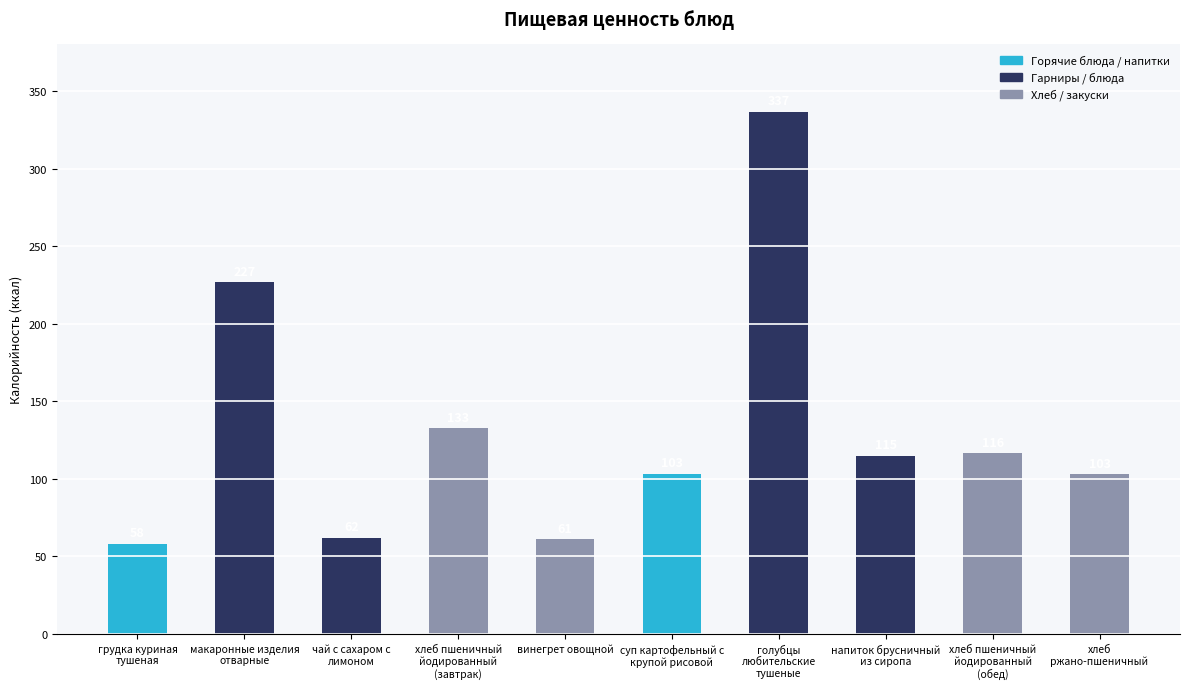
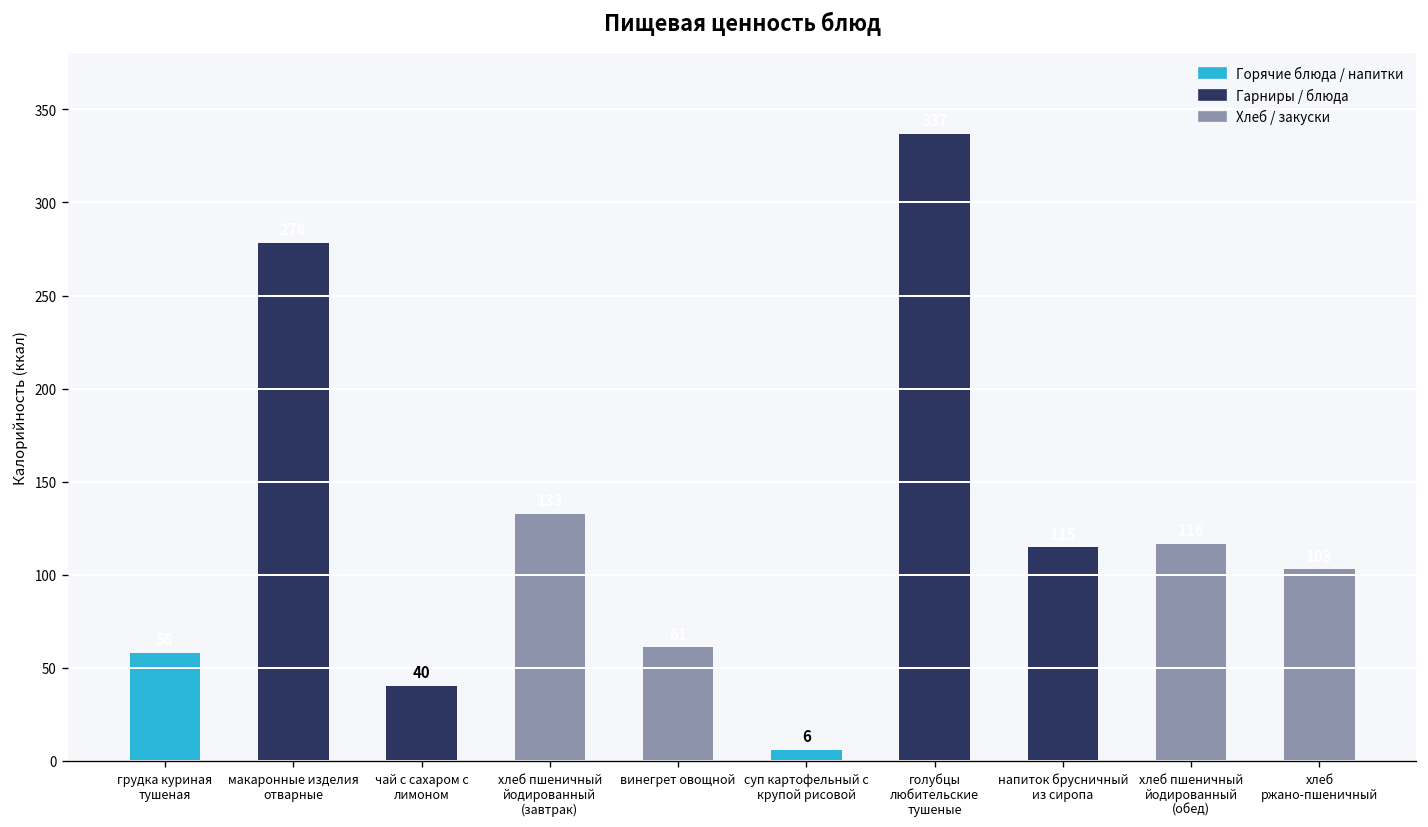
макаронные изделия отварные: 227 -> 278
чай с сахаром с лимоном: 62 -> 40
суп картофельный с крупой рисовой: 103 -> 6
